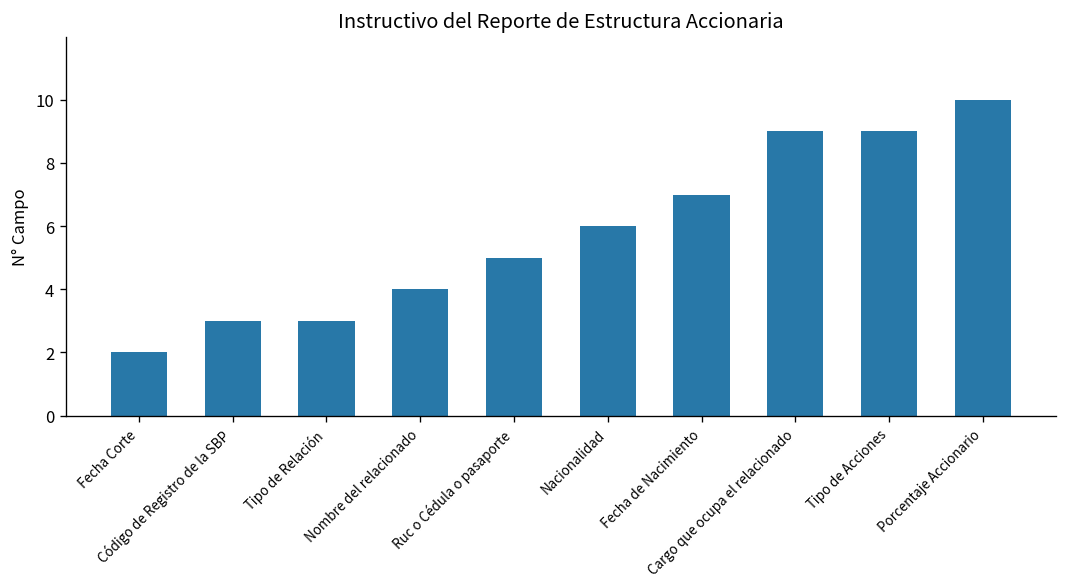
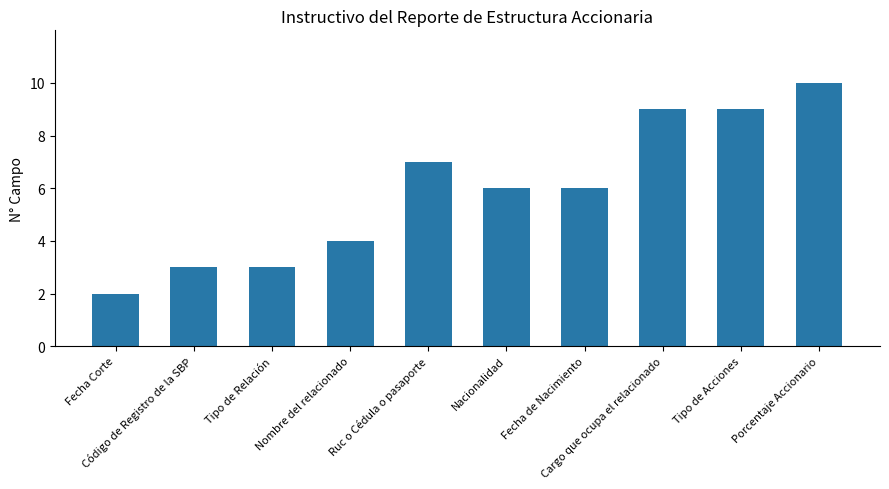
Ruc o Cédula o pasaporte: 5 -> 7
Fecha de Nacimiento: 7 -> 6
